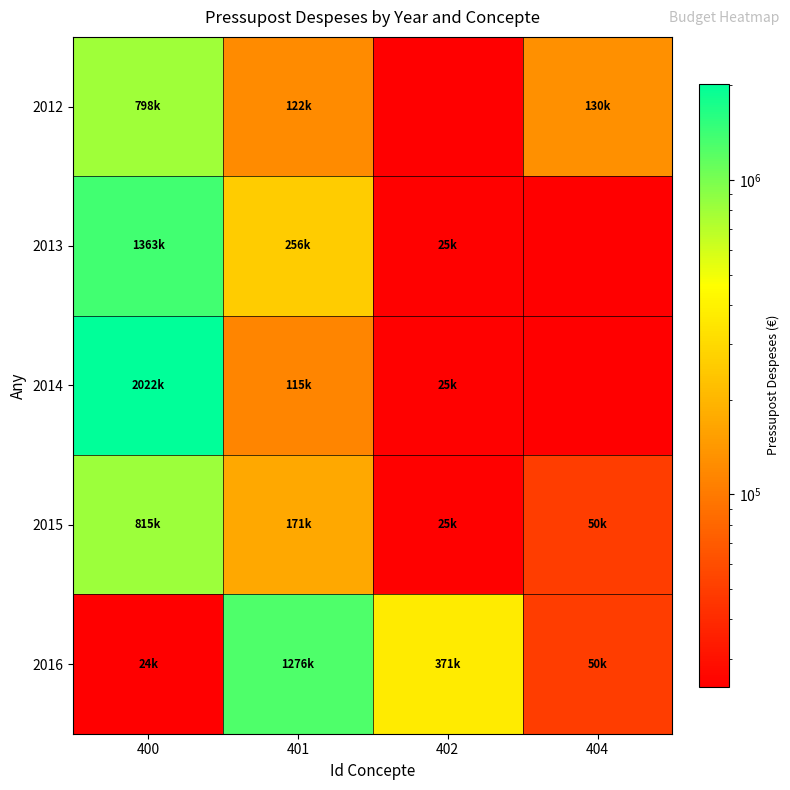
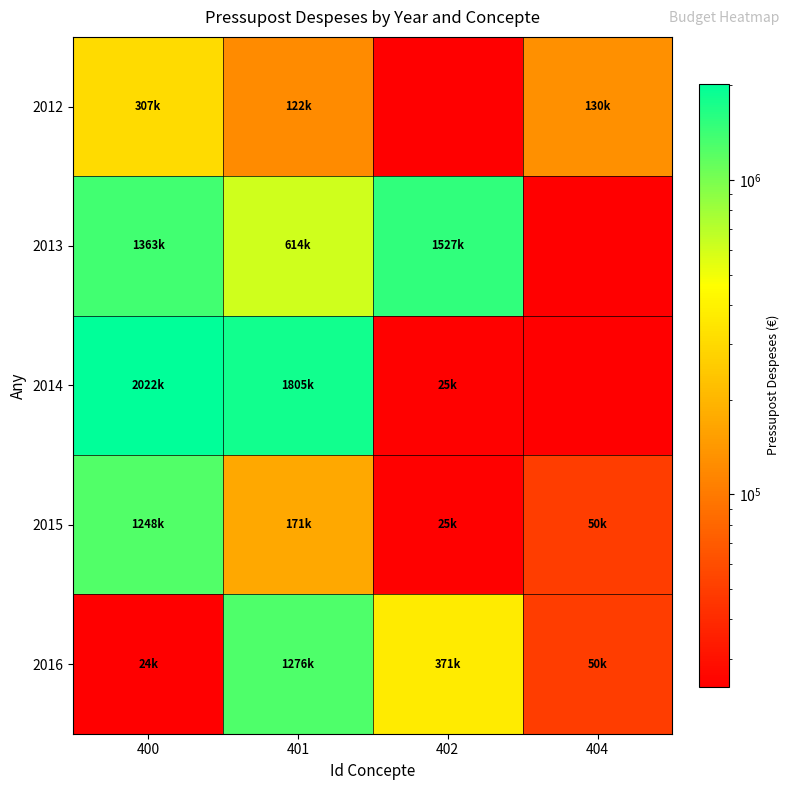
2012, 400: 798k -> 307k
2013, 401: 256k -> 614k
2013, 402: 25k -> 1527k
2014, 401: 115k -> 1805k
2015, 400: 815k -> 1248k
